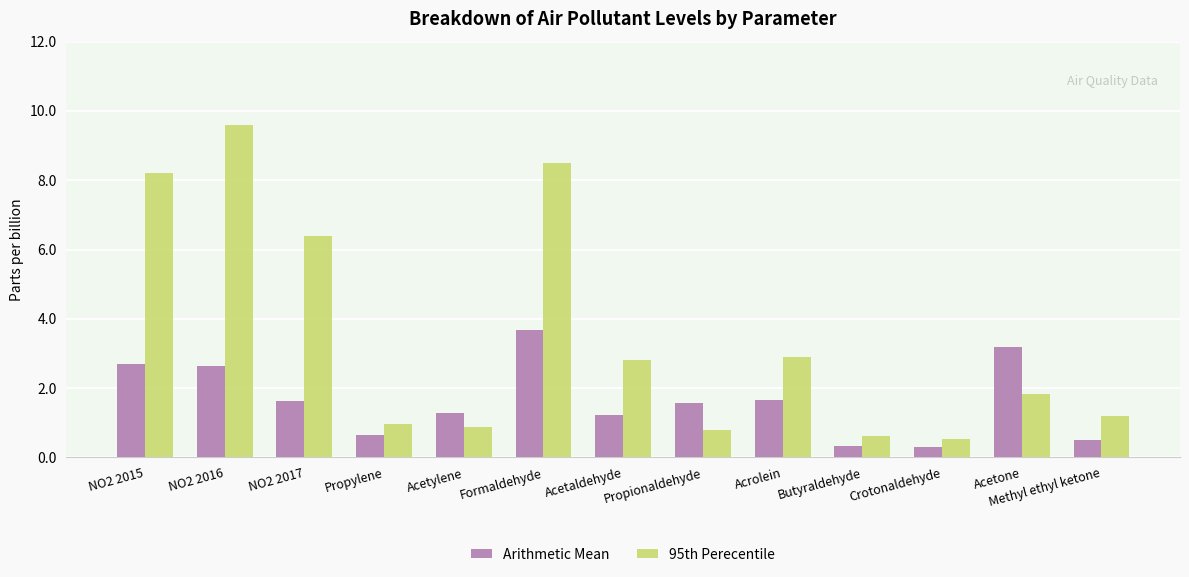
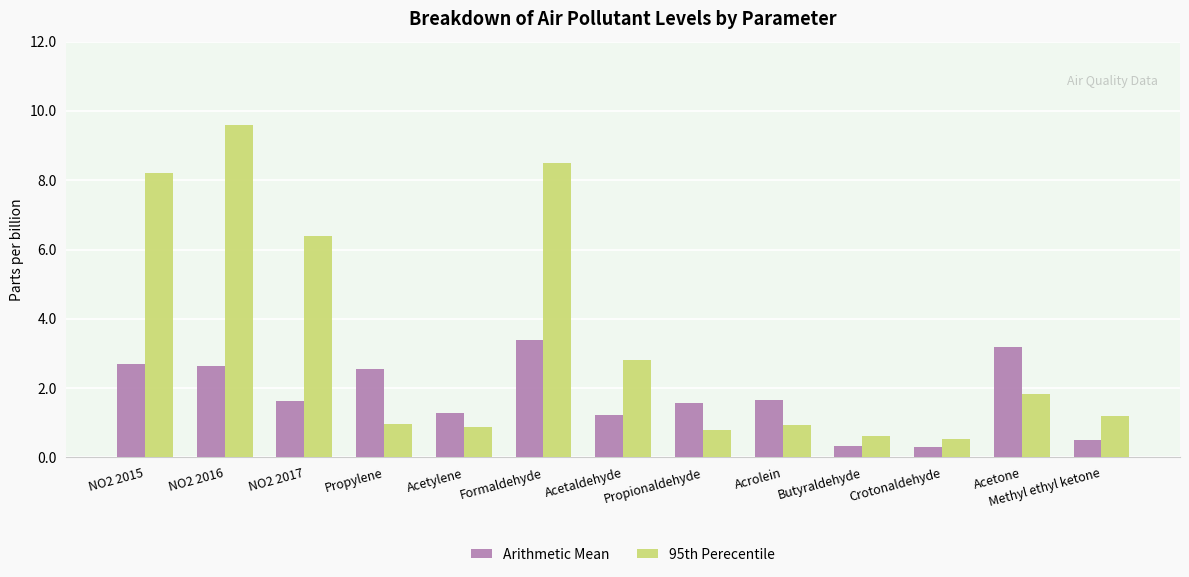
Arithmetic Mean, Propylene: 0.6 -> 2.6
Arithmetic Mean, Formaldehyde: 3.7 -> 3.4
95th Perecentile, Acrolein: 2.9 -> 0.9
